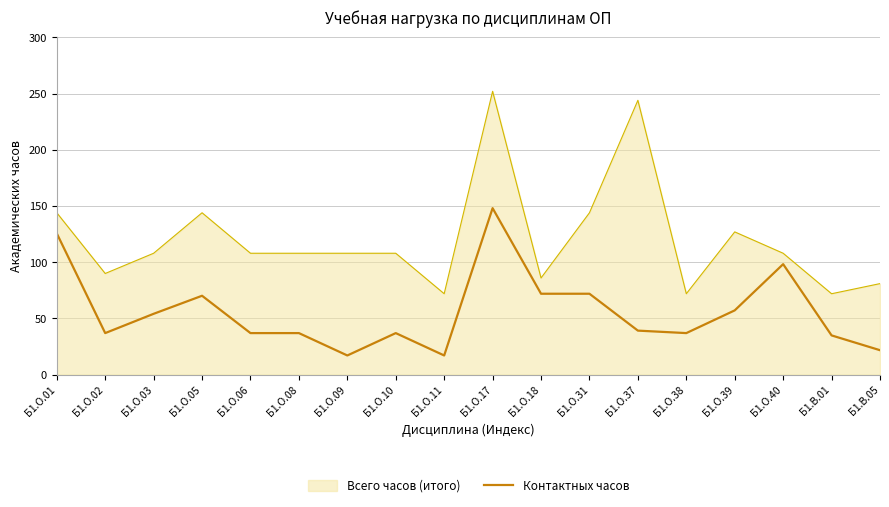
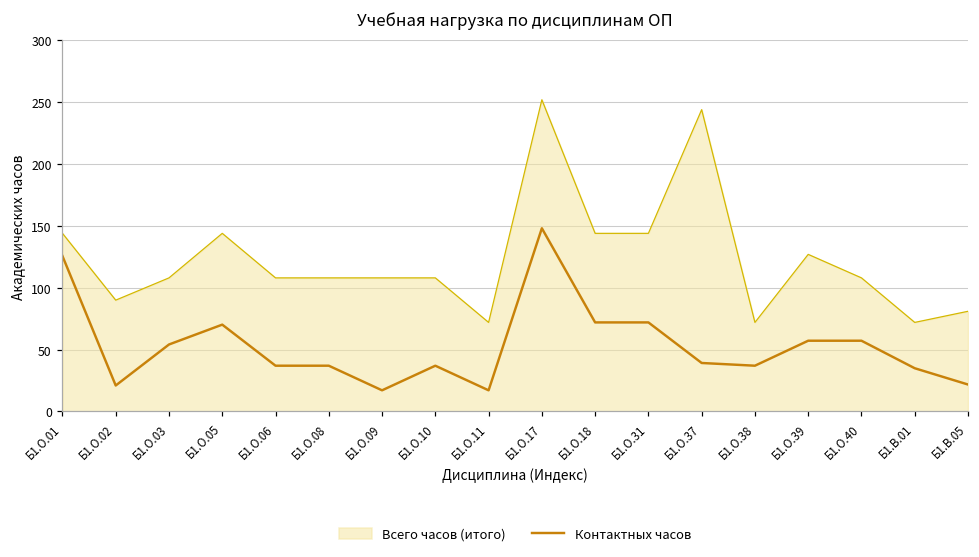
Контактных часов, Б1.О.02: 37 -> 21
Всего часов (итого), Б1.О.18: 86 -> 144
Контактных часов, Б1.О.40: 98 -> 57
